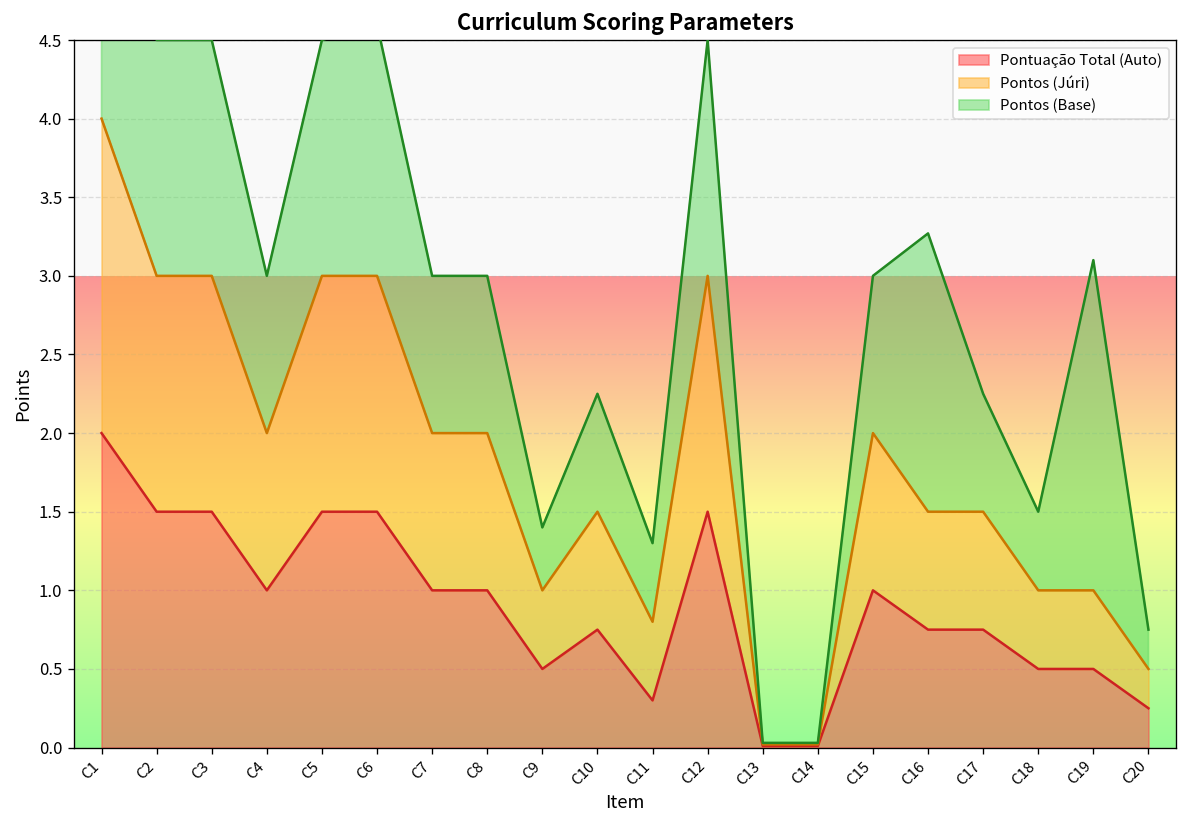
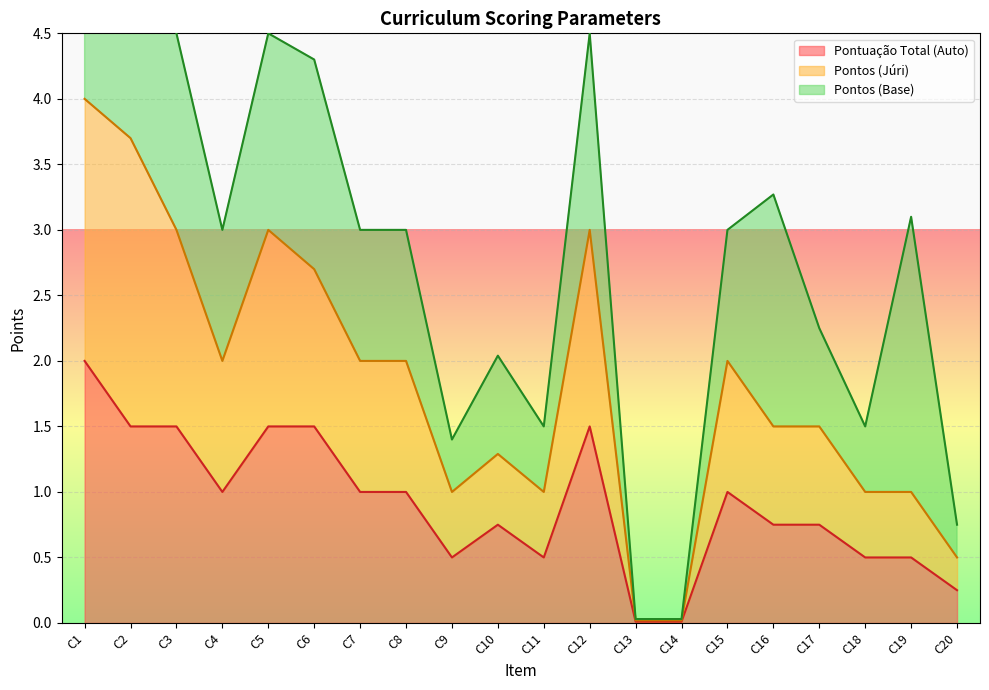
Pontos (Júri), C2: 1.5 -> 2.2
Pontos (Júri), C6: 1.5 -> 1.2
Pontos (Júri), C10: 0.75 -> 0.54
Pontuação Total (Auto), C11: 0.3 -> 0.5
